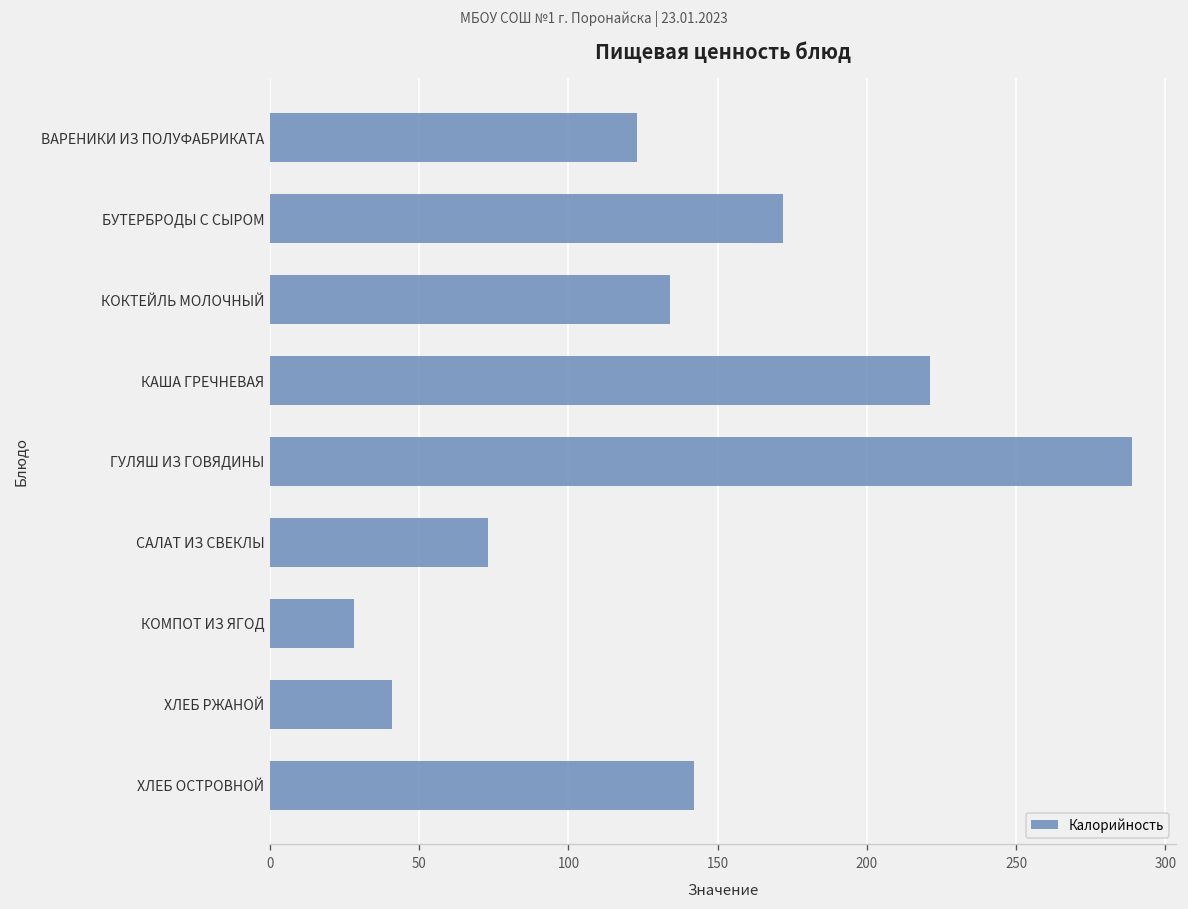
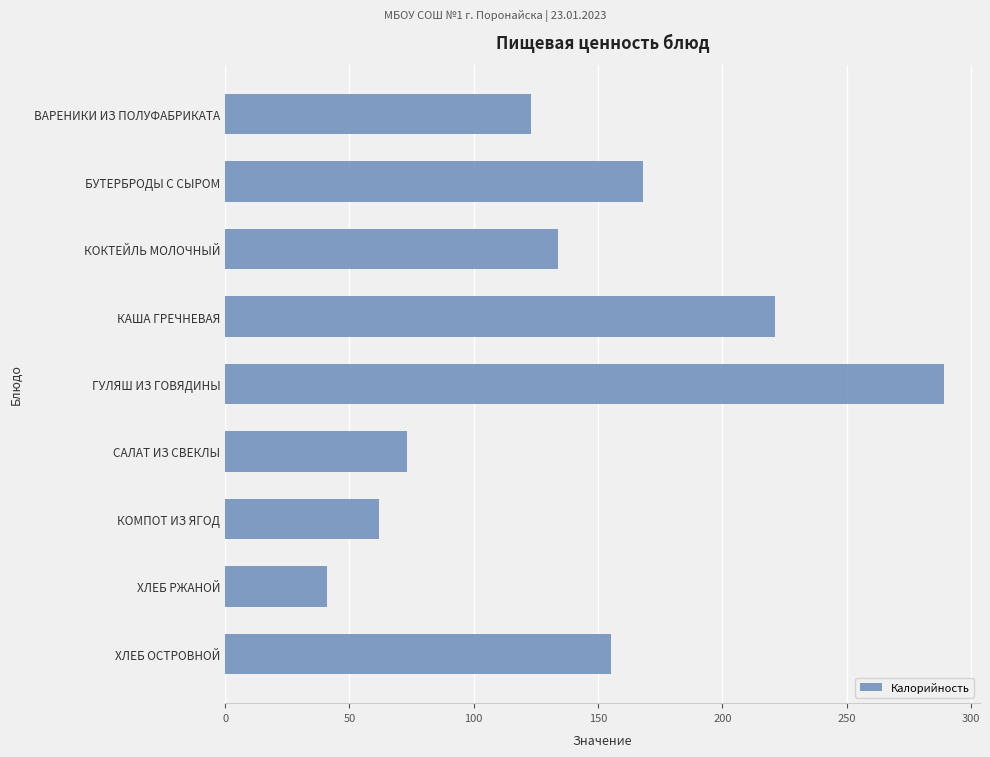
БУТЕРБРОДЫ С СЫРОМ: 172 -> 168
КОМПОТ ИЗ ЯГОД: 28 -> 62
ХЛЕБ ОСТРОВНОЙ: 142 -> 155
